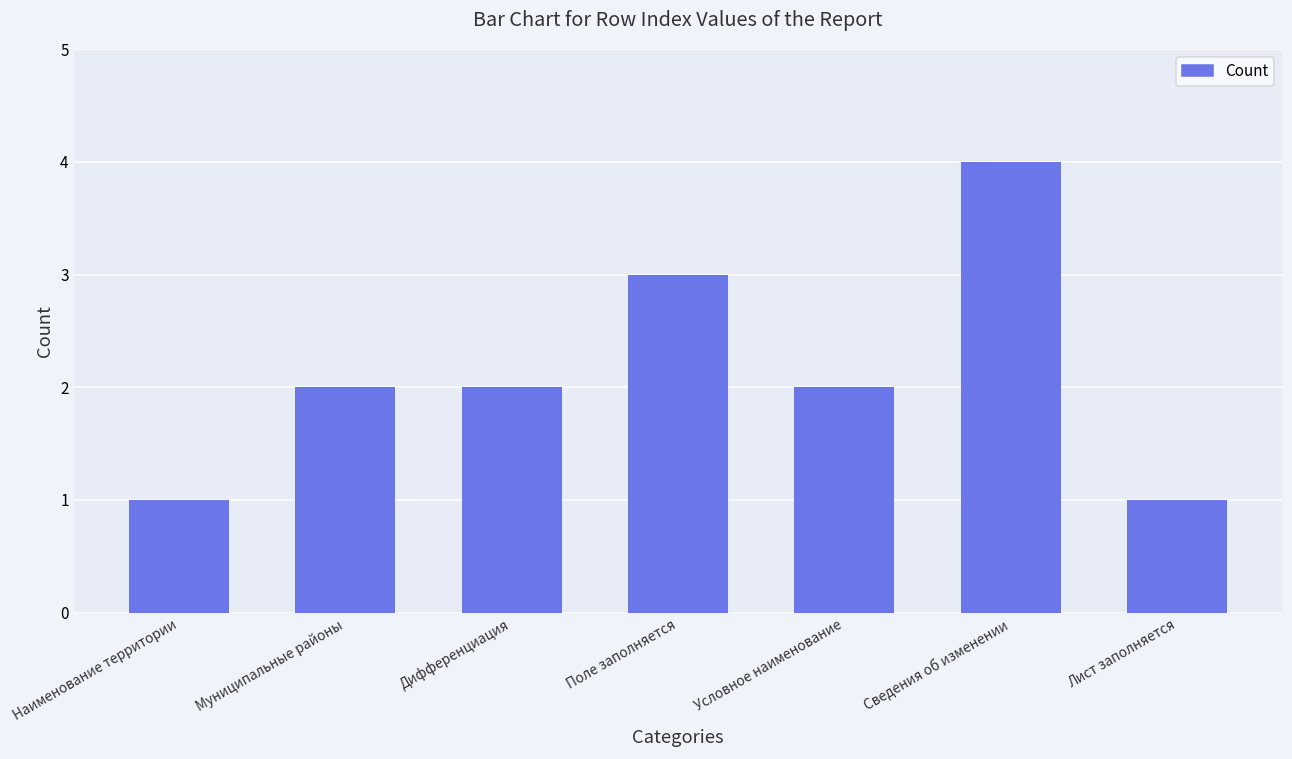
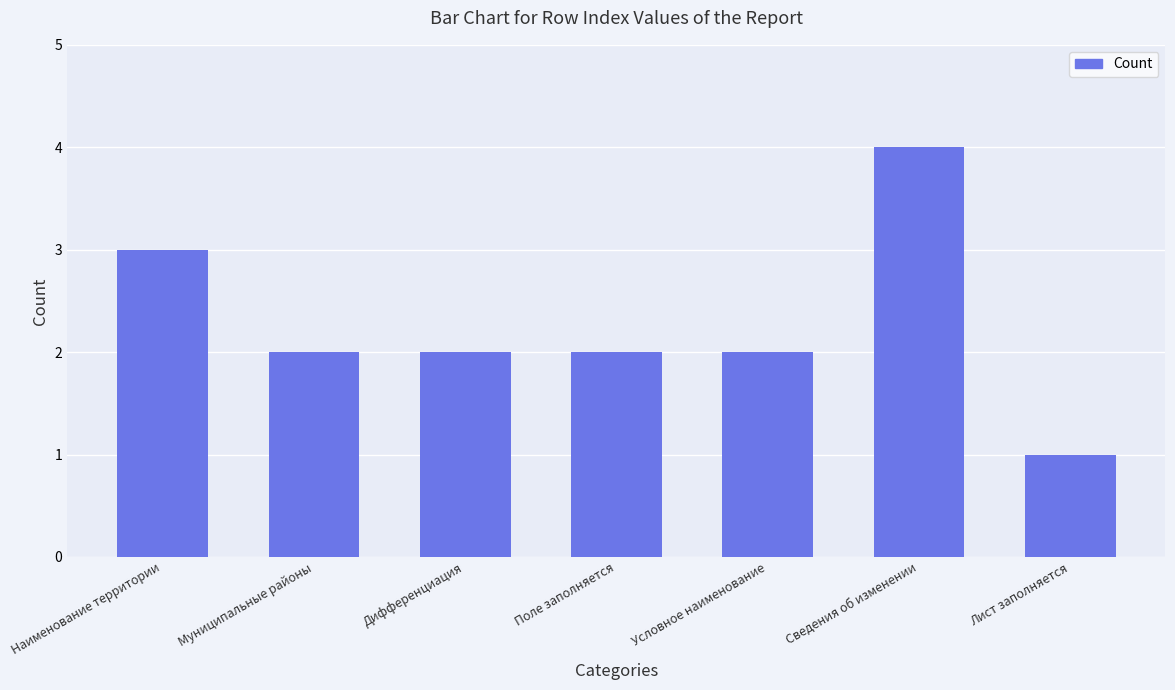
Наименование территории: 1 -> 3
Поле заполняется: 3 -> 2
